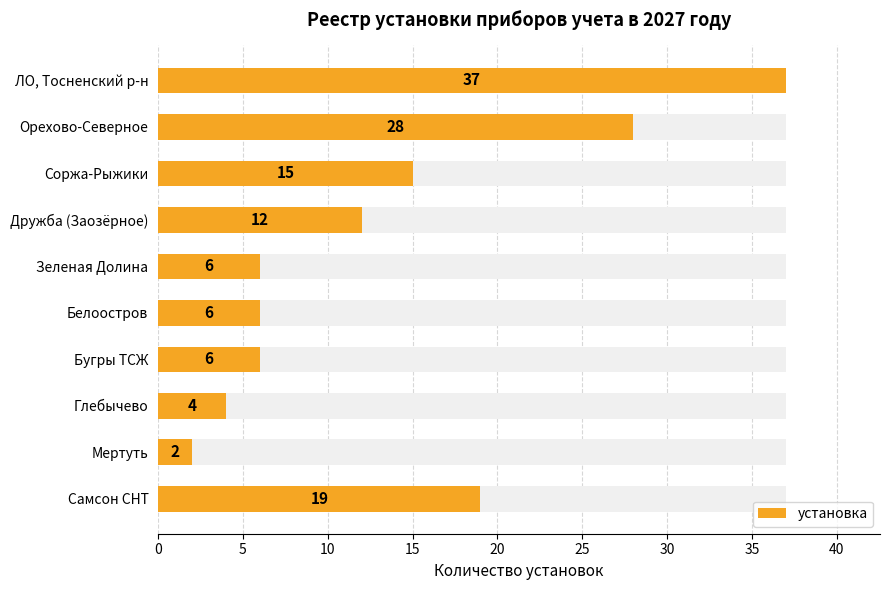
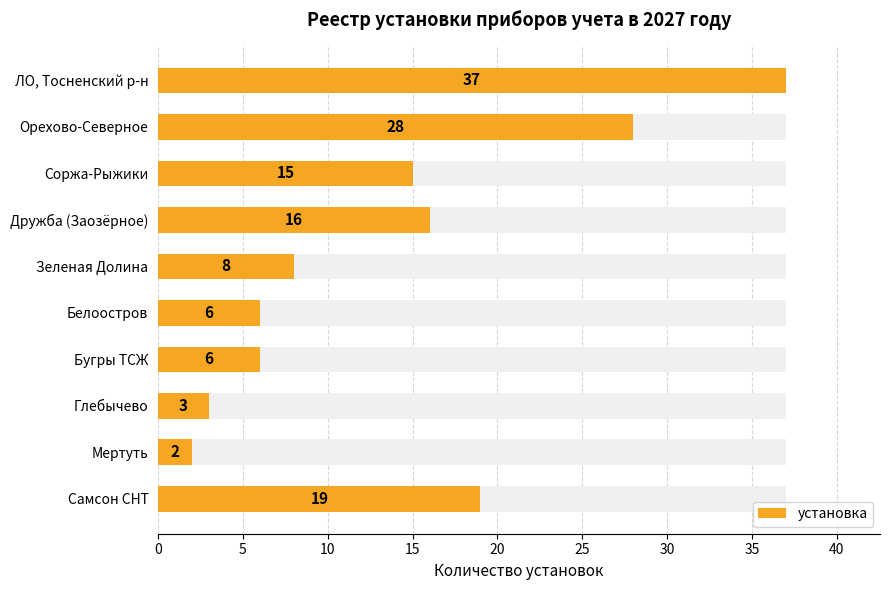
установка, Дружба (Заозёрное): 12 -> 16
установка, Зеленая Долина: 6 -> 8
установка, Глебычево: 4 -> 3
